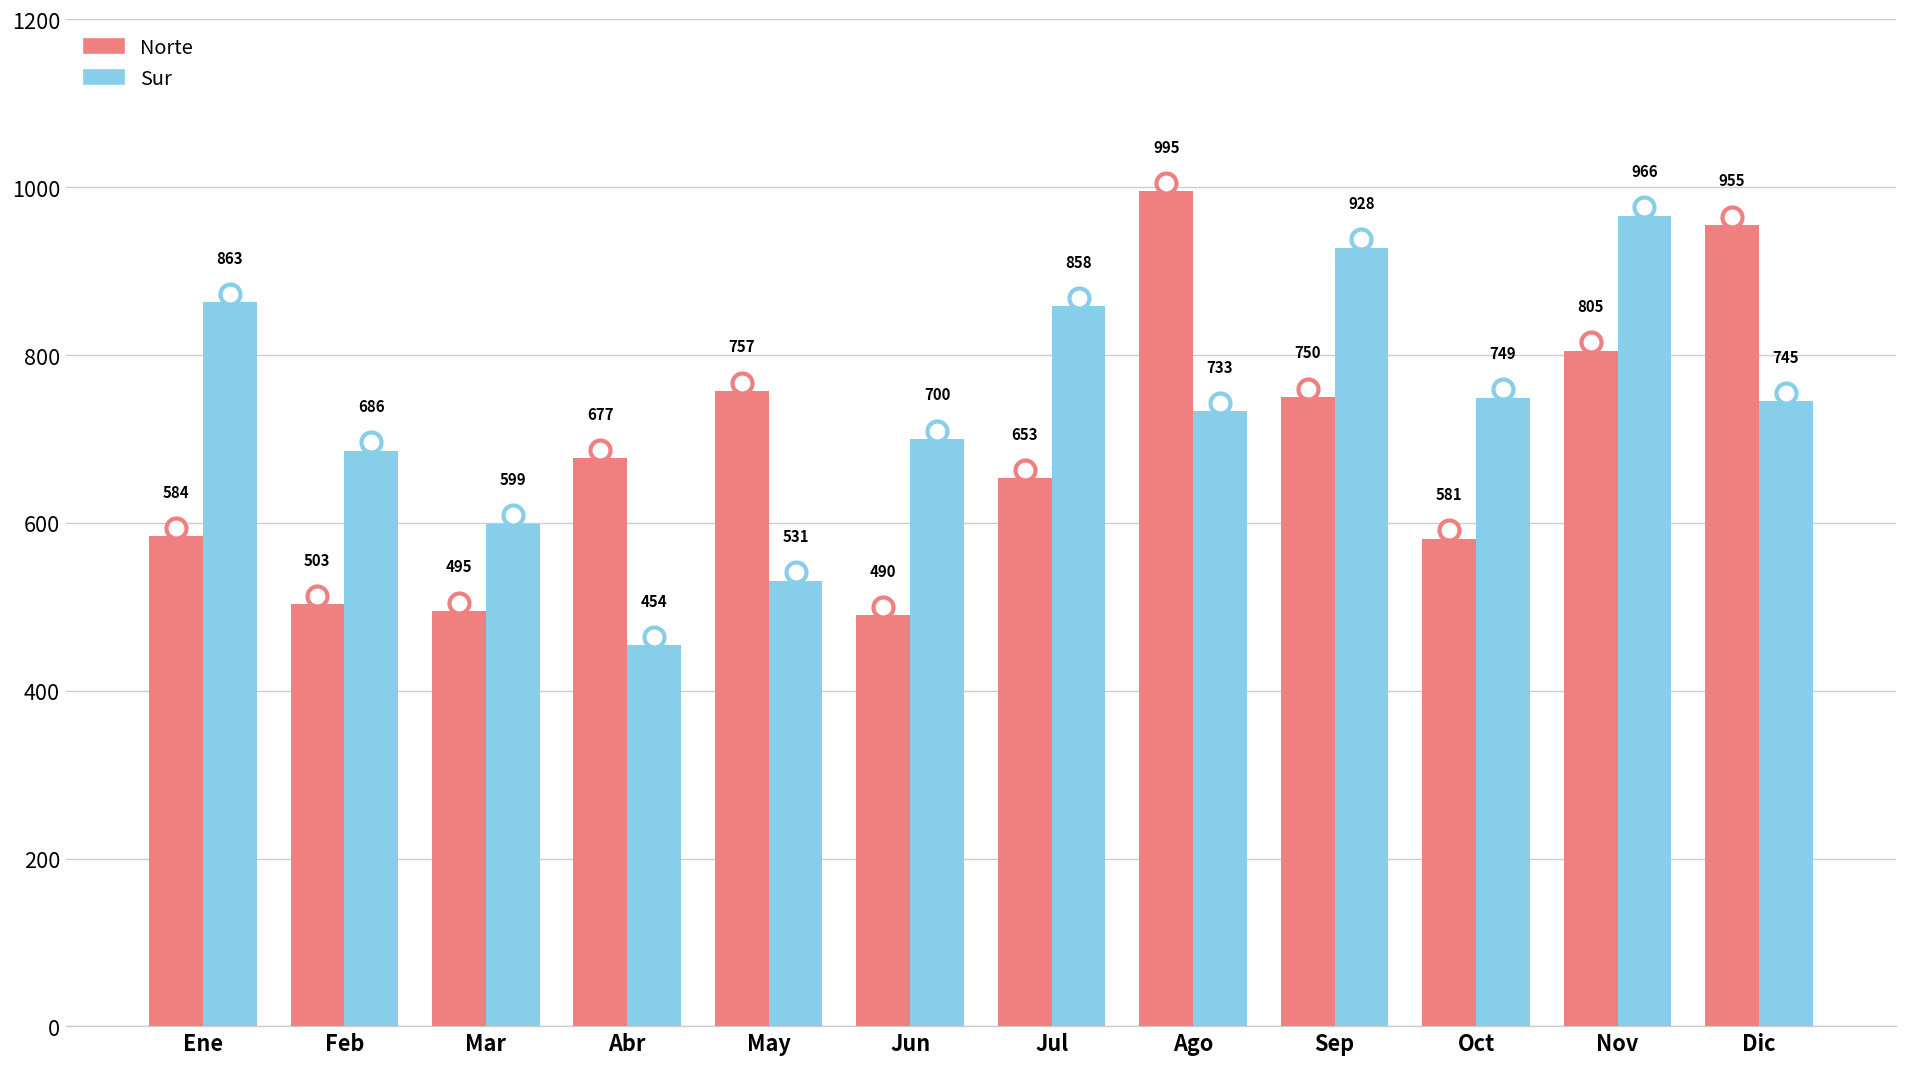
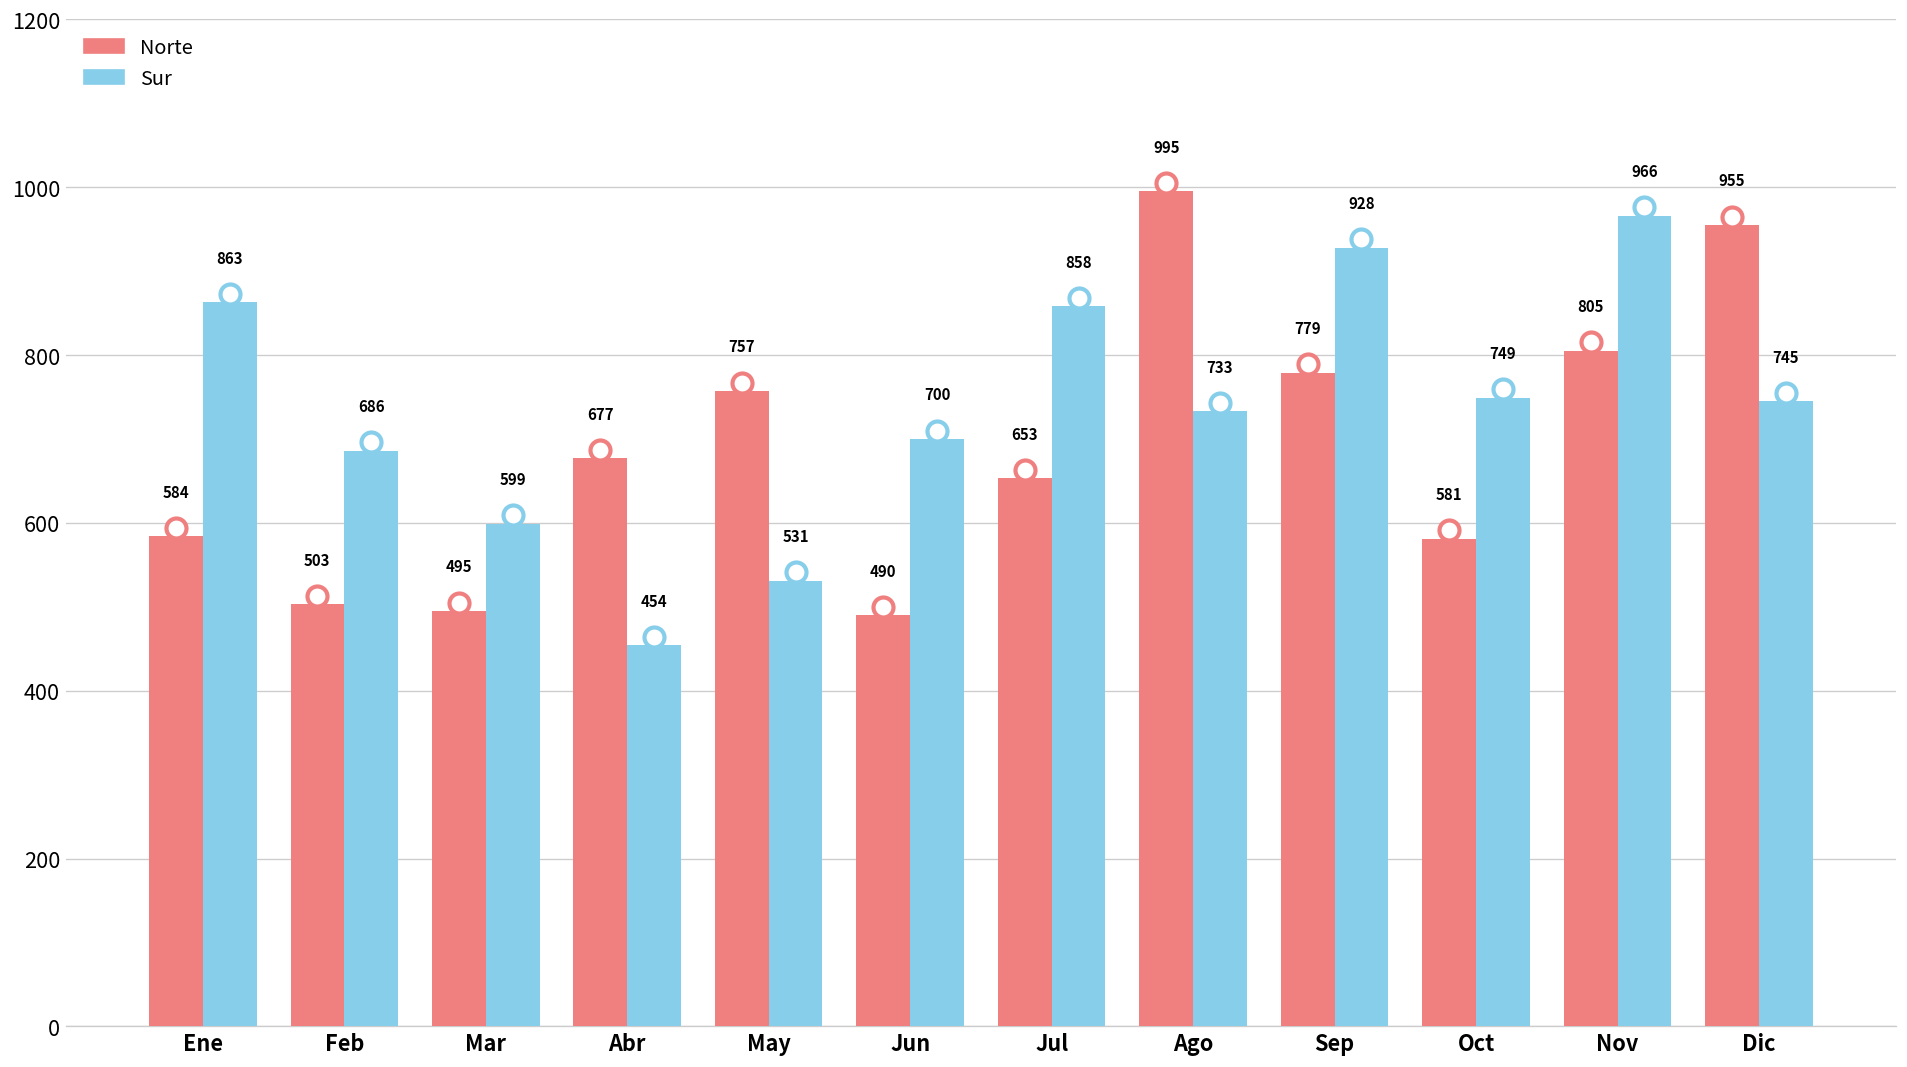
Norte, Sep: 750 -> 779
